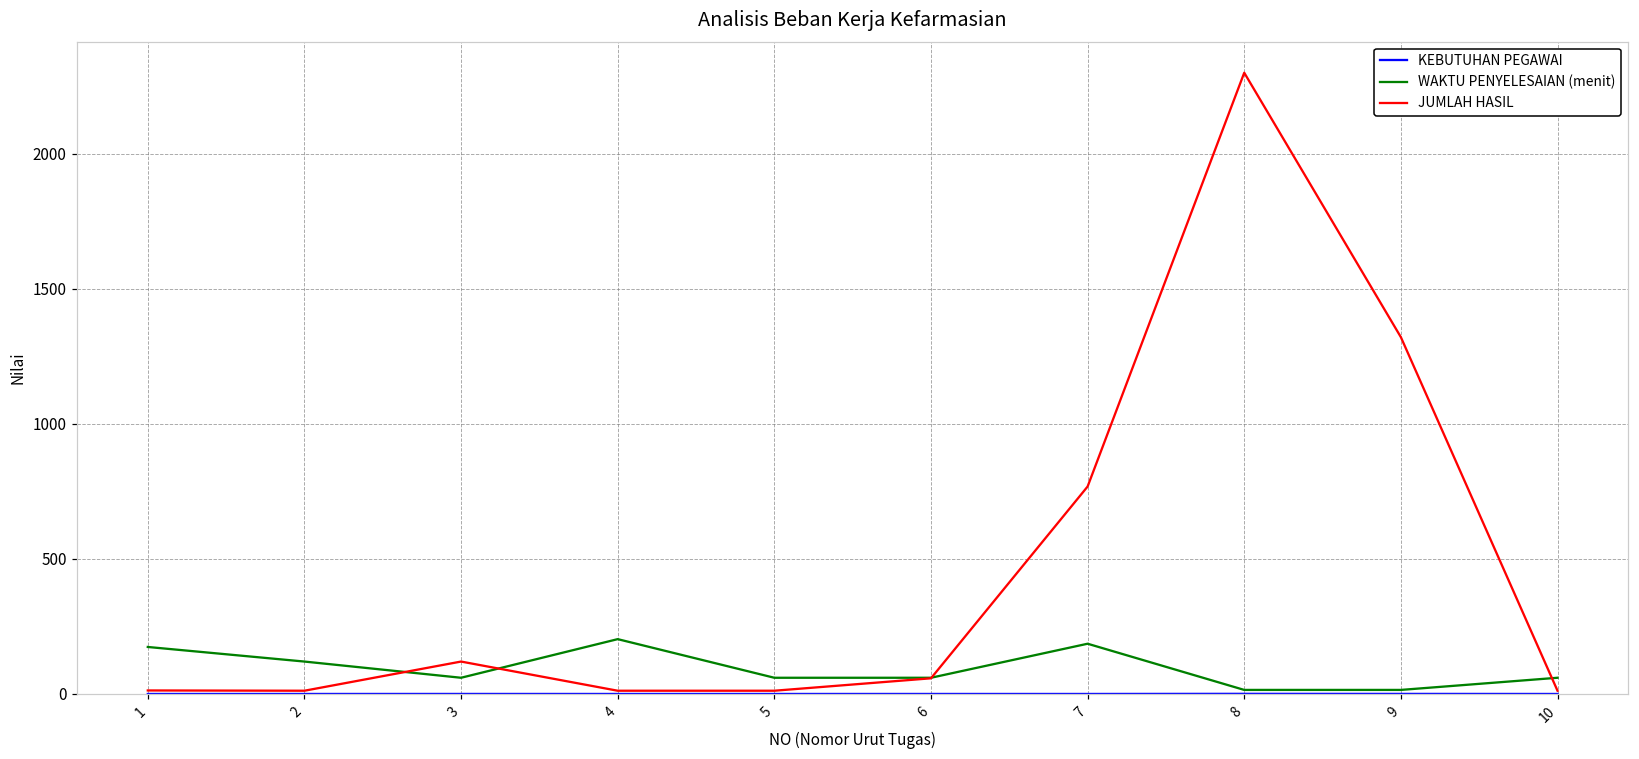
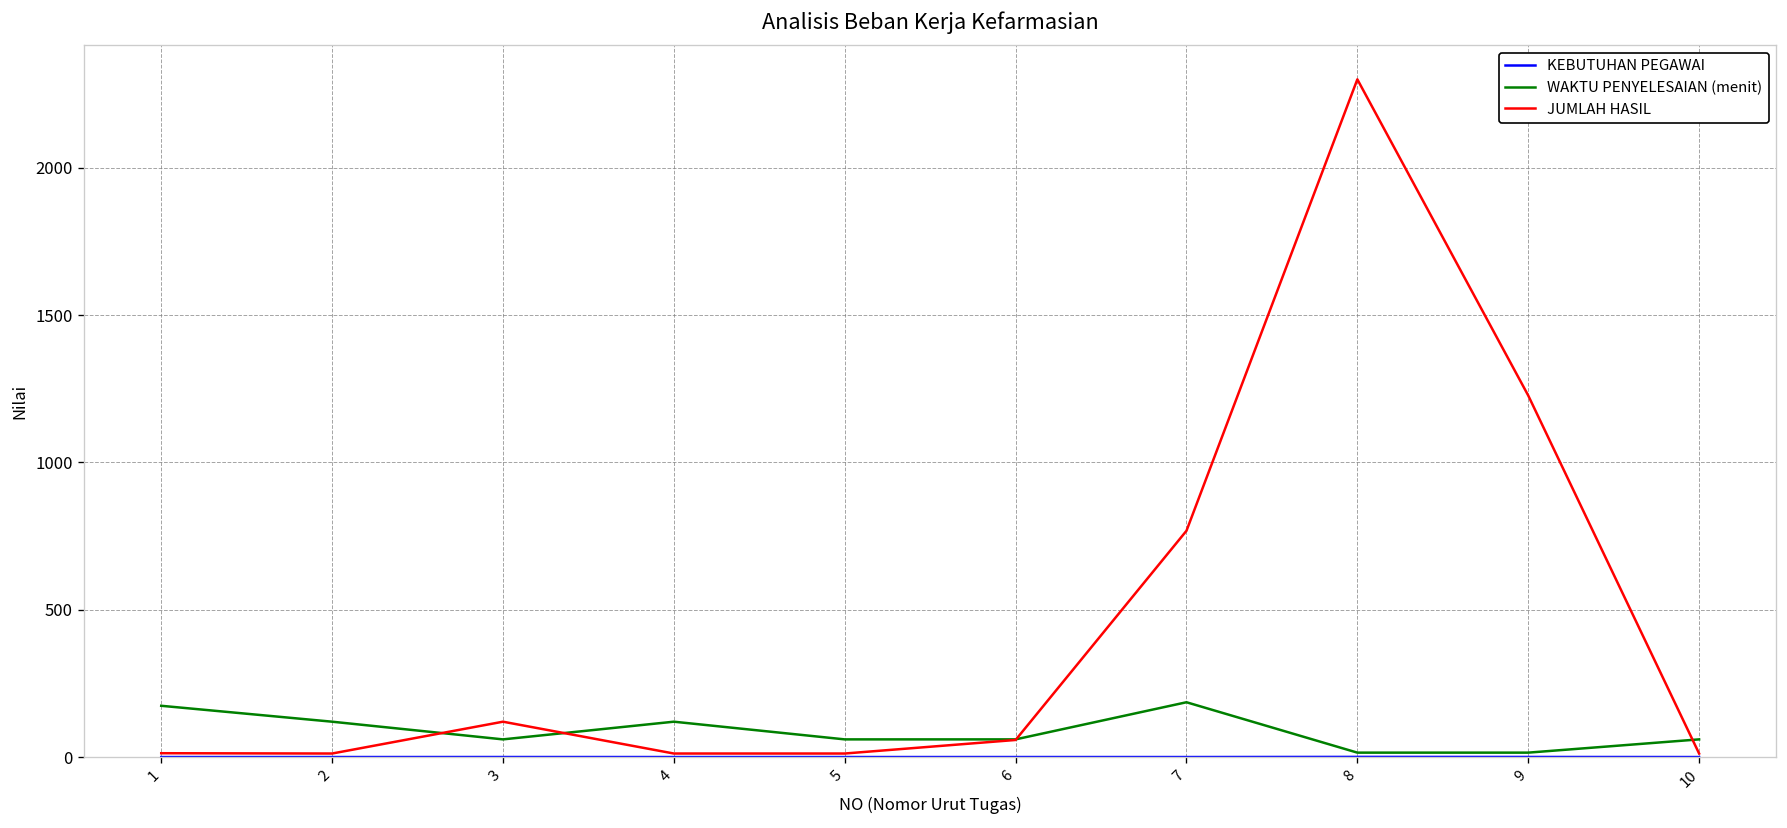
WAKTU PENYELESAIAN (menit), 4: 200 -> 120
JUMLAH HASIL, 9: 1320 -> 1230
